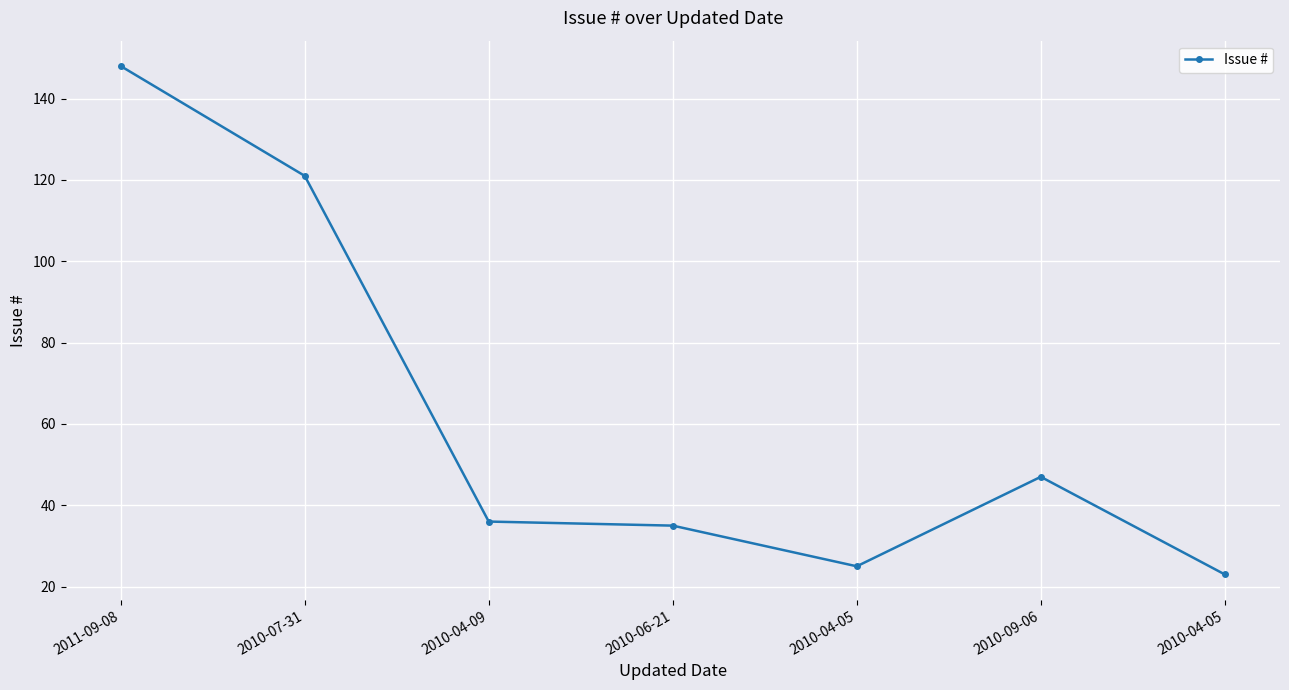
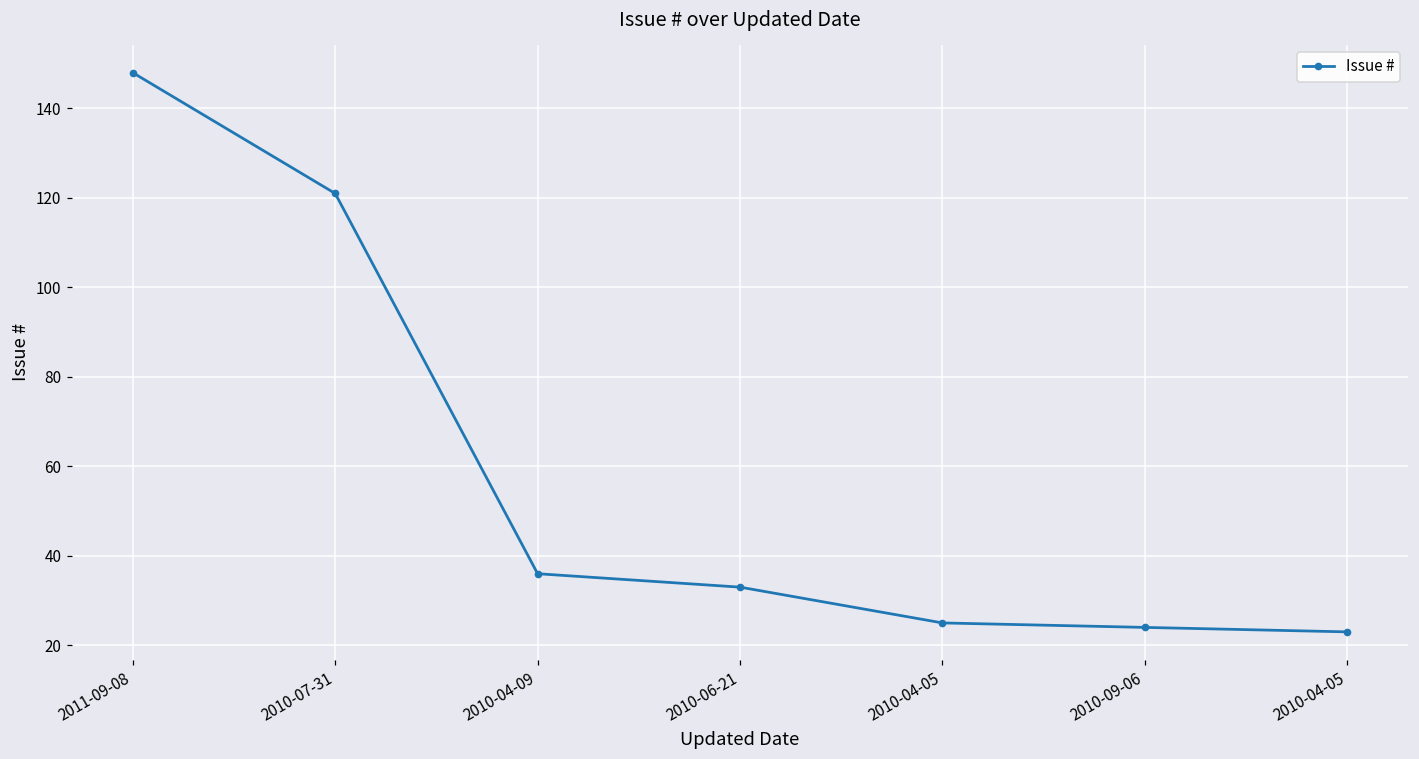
2010-06-21: 35 -> 33
2010-09-06: 47 -> 24
